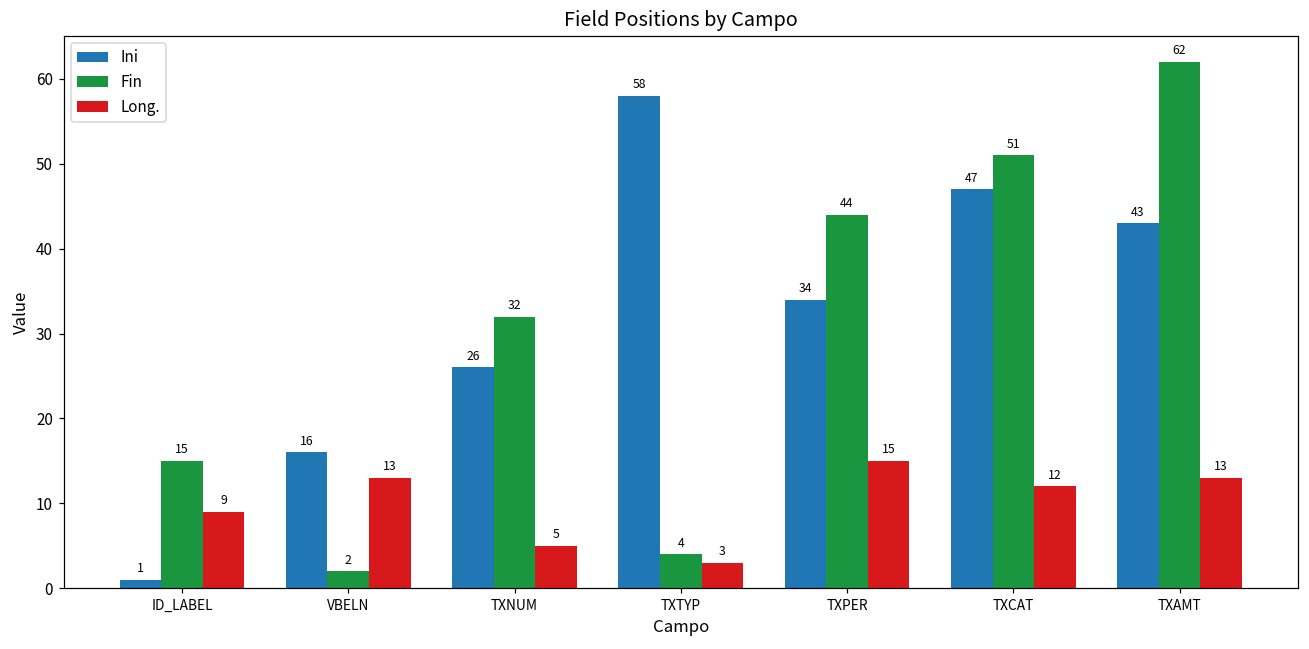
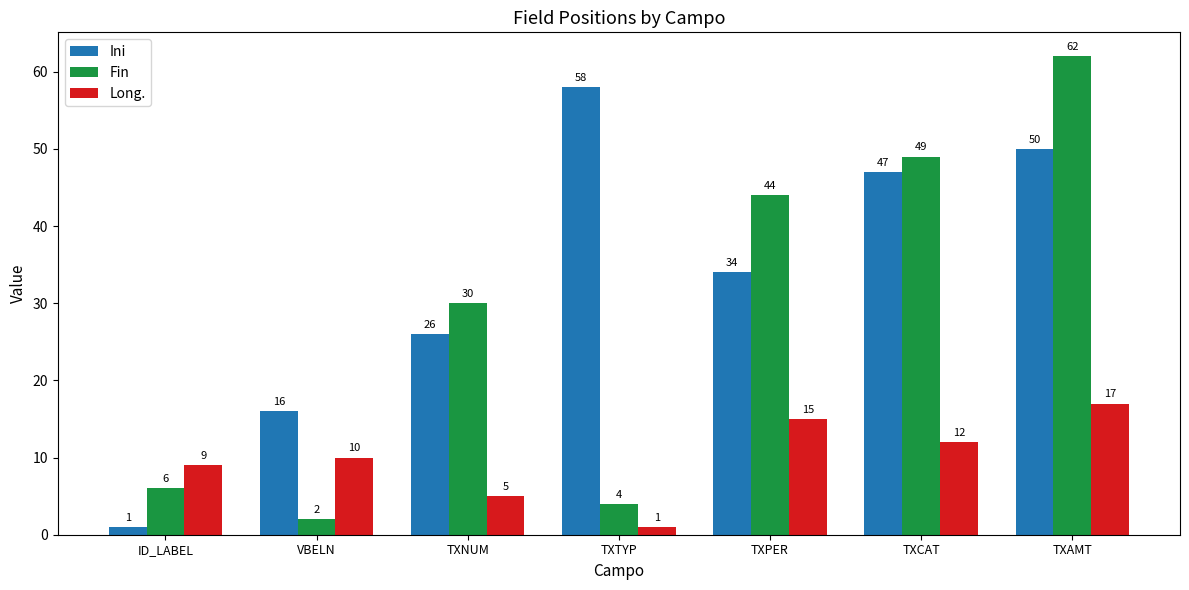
Fin, ID_LABEL: 15 -> 6
Long., VBELN: 13 -> 10
Fin, TXNUM: 32 -> 30
Long., TXTYP: 3 -> 1
Fin, TXCAT: 51 -> 49
Ini, TXAMT: 43 -> 50
Long., TXAMT: 13 -> 17
